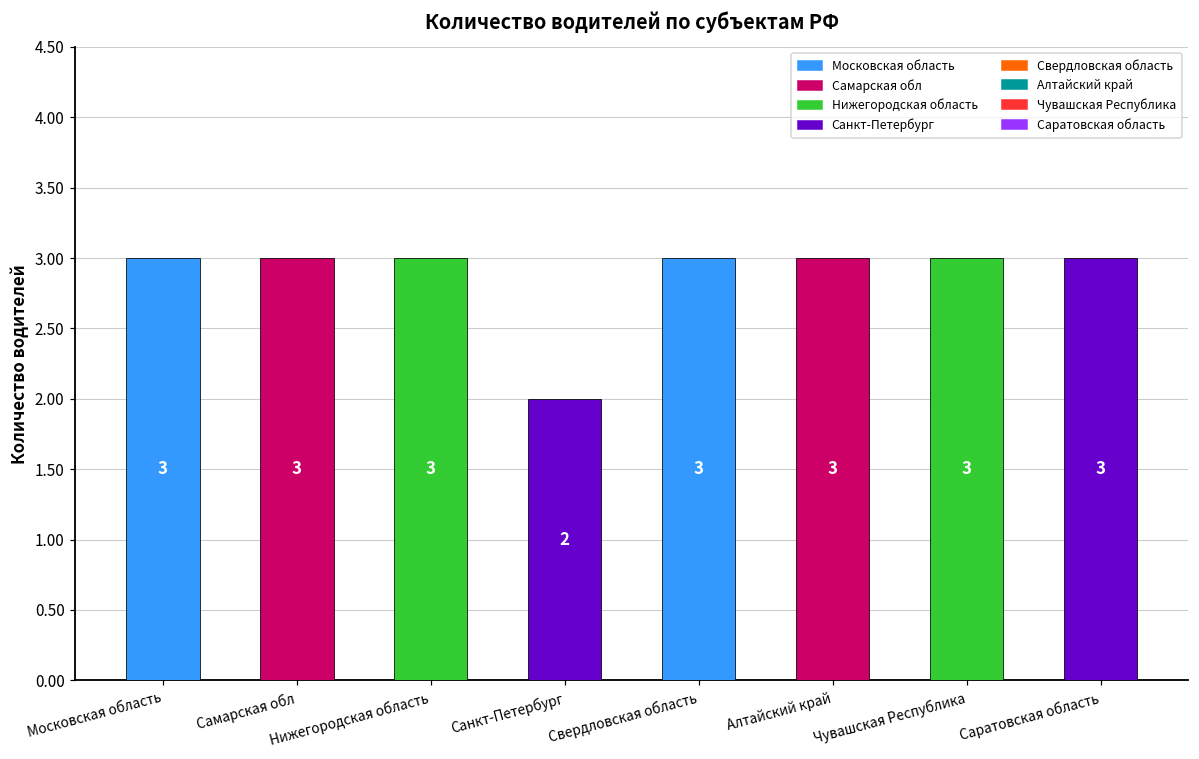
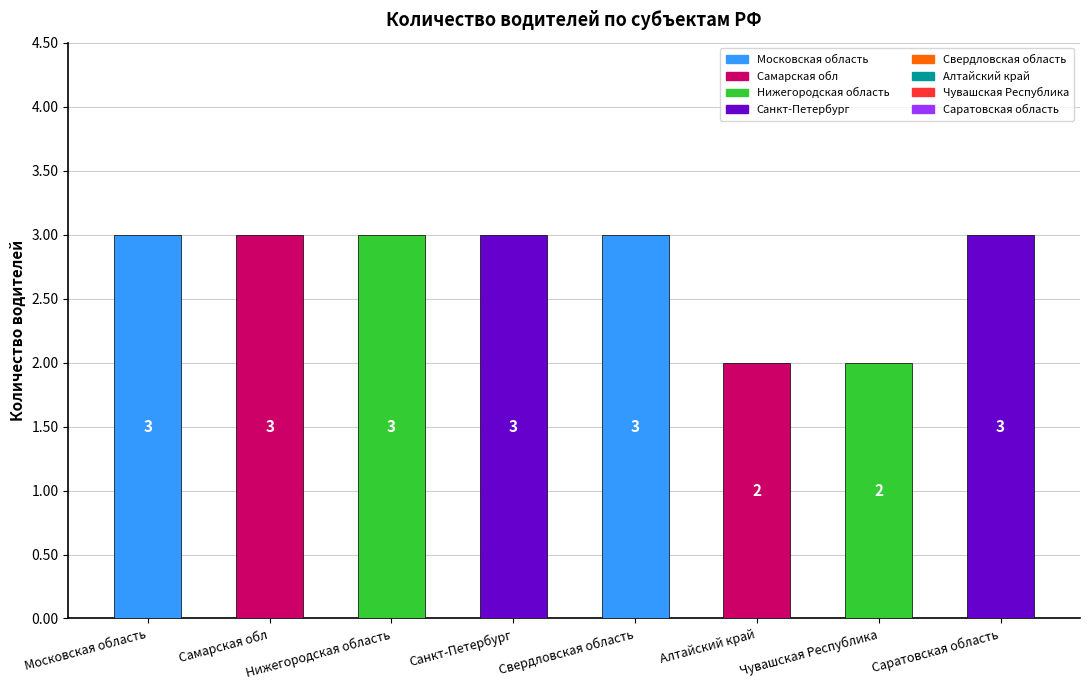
Санкт-Петербург: 2 -> 3
Алтайский край: 3 -> 2
Чувашская Республика: 3 -> 2
